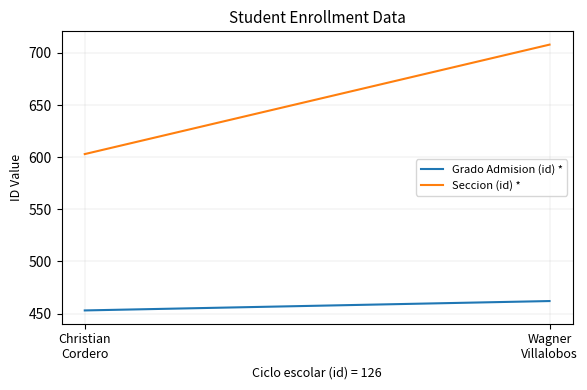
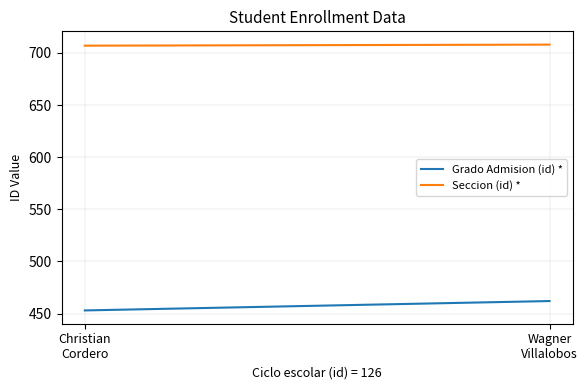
Seccion (id) *, Christian Cordero: 603 -> 707
